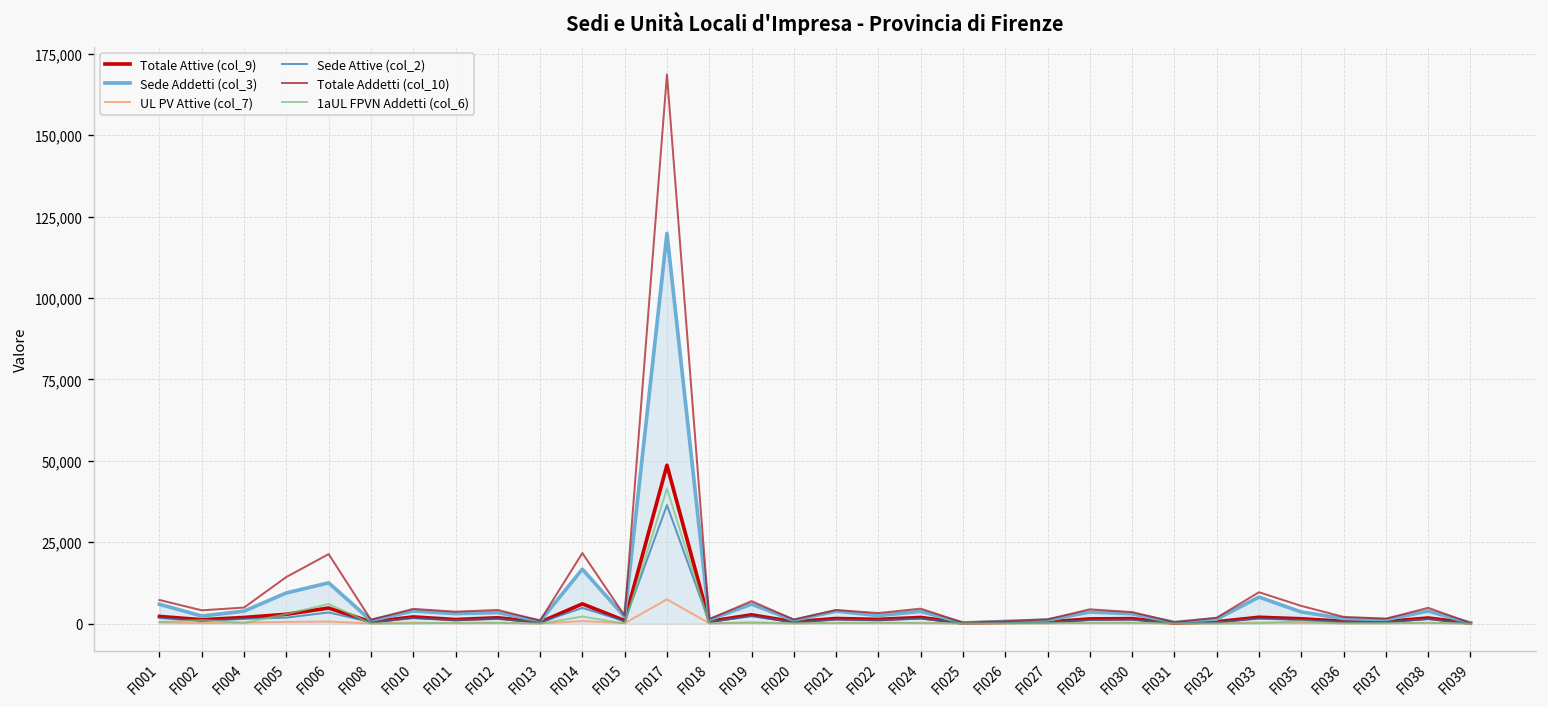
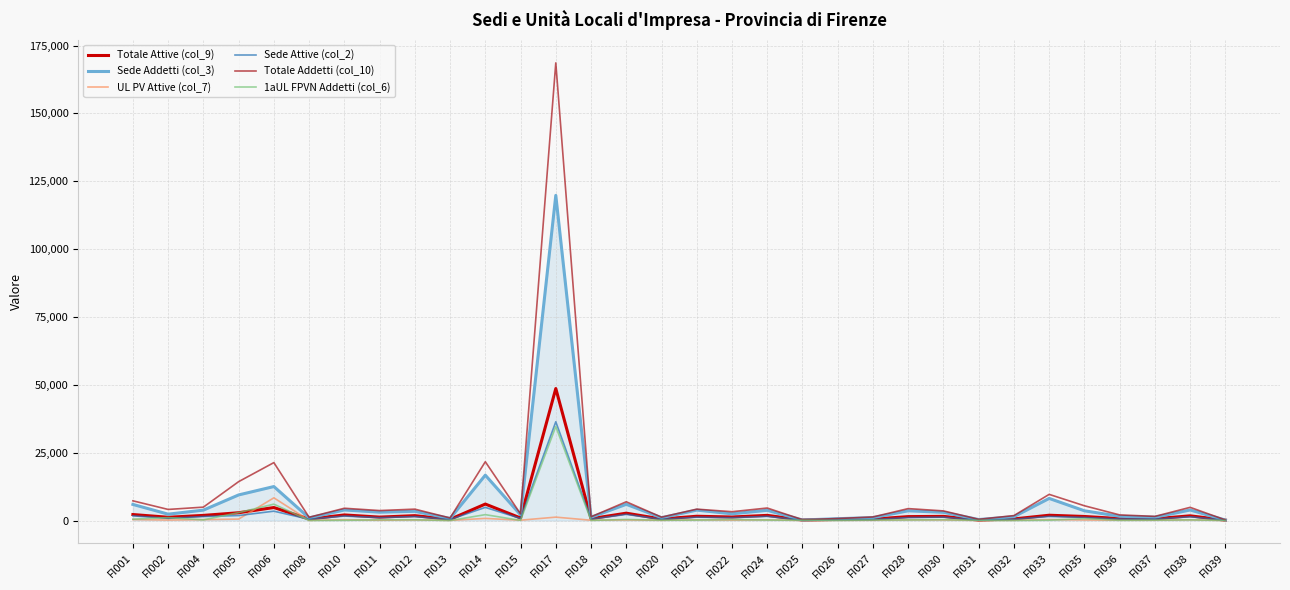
UL PV Attive (col_7), FI006: 1,000 -> 8,000
UL PV Attive (col_7), FI017: 7,000 -> 1,000
1aUL FPVN Addetti (col_6), FI017: 41,000 -> 35,000
